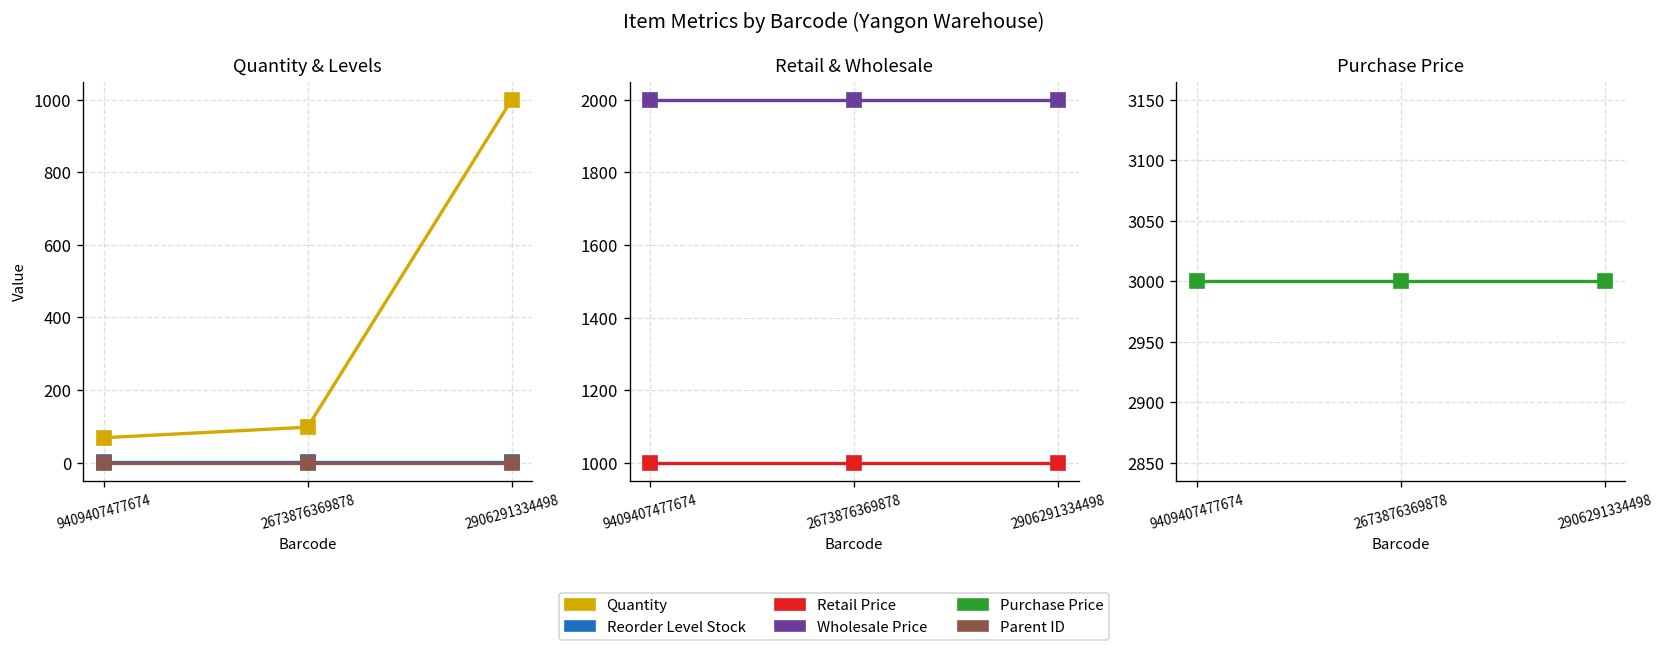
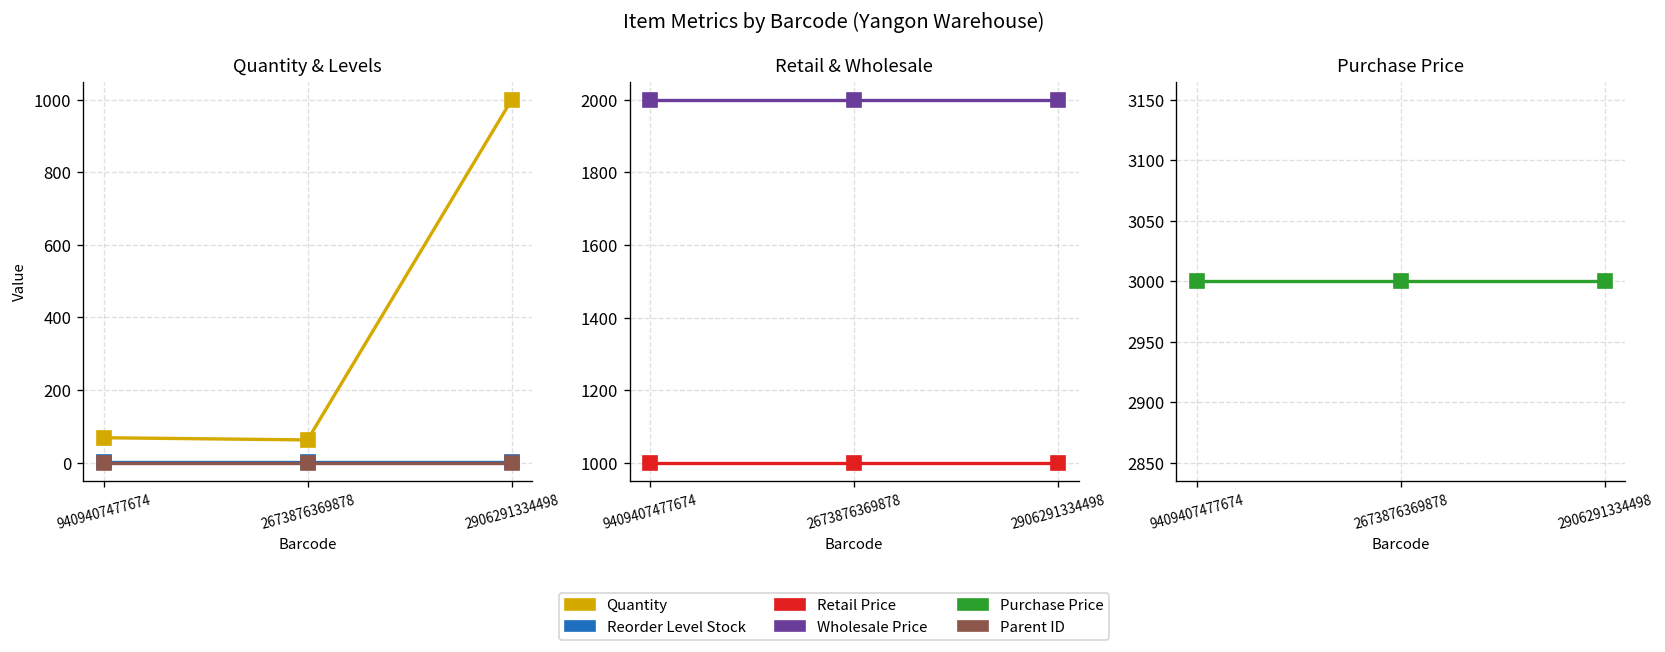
Quantity & Levels, Quantity, 2673876369878: 100 -> 60
